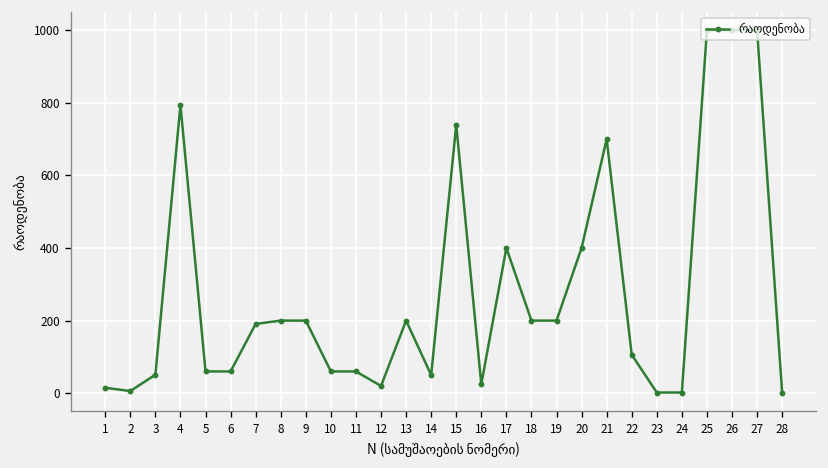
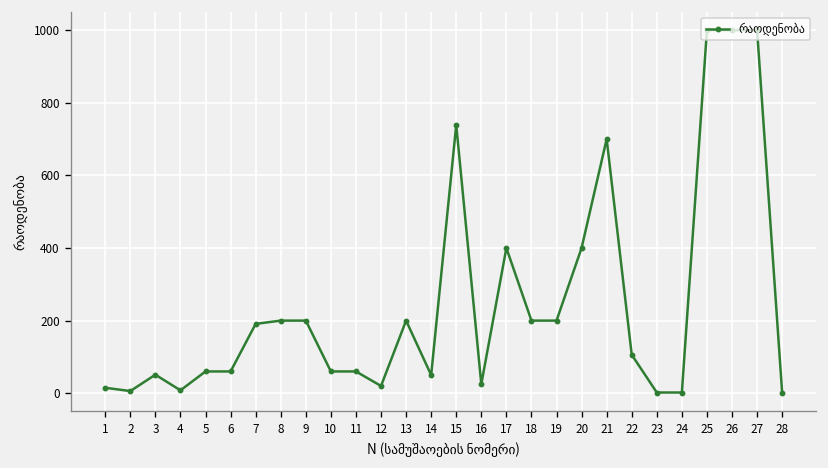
4: 790 -> 10
